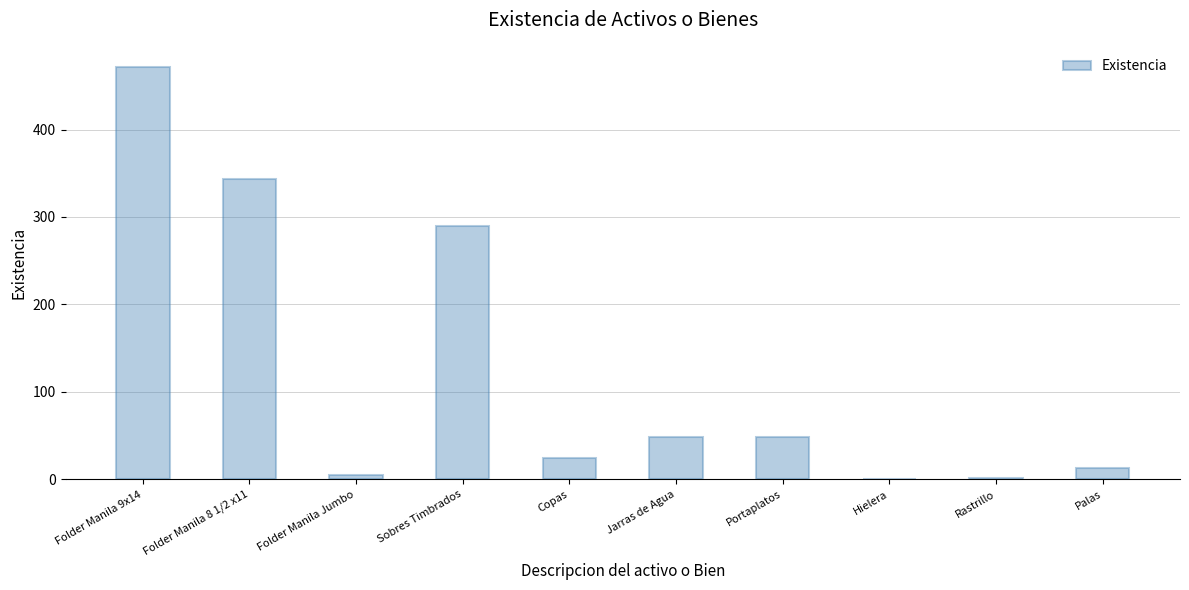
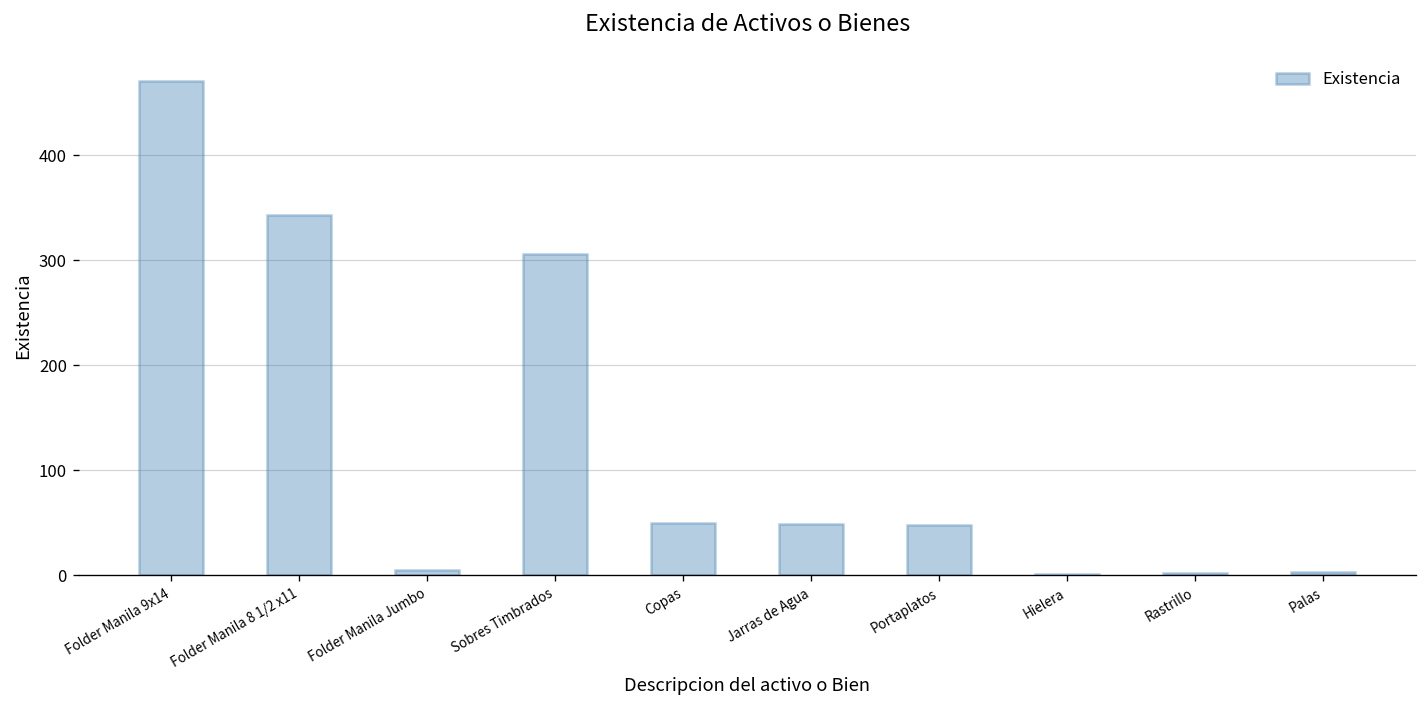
Sobres Timbrados: 290 -> 310
Copas: 20 -> 50
Palas: 10 -> 0
